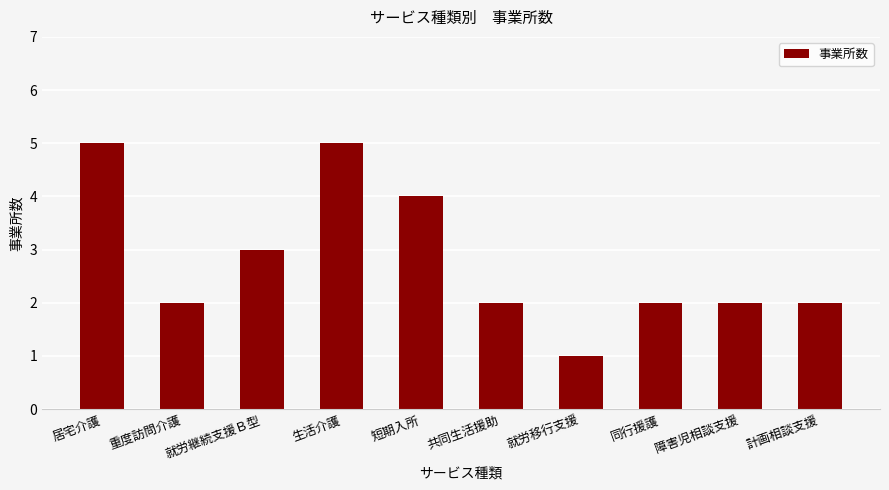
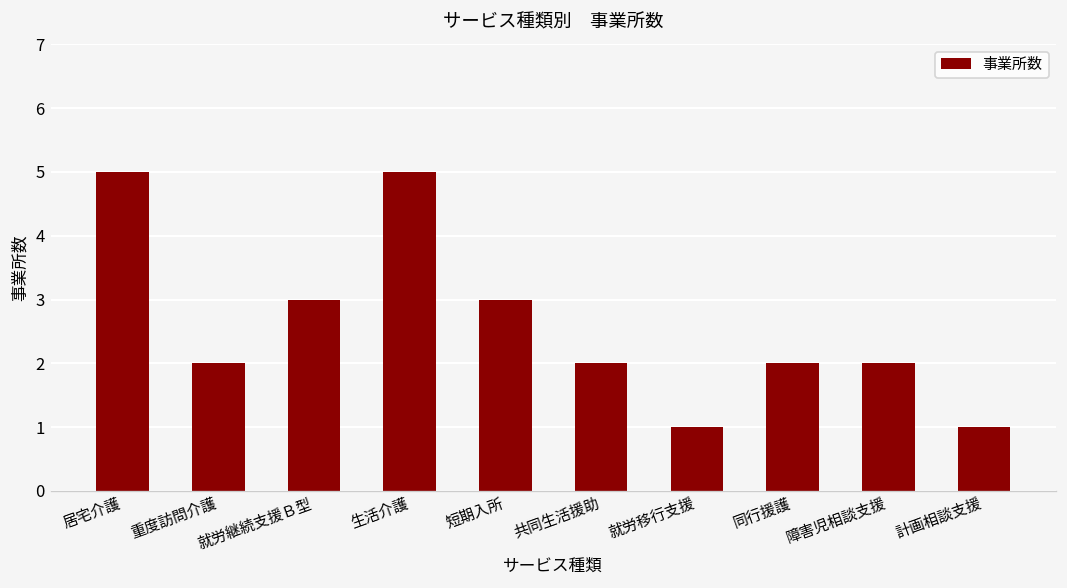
短期入所: 4 -> 3
計画相談支援: 2 -> 1
